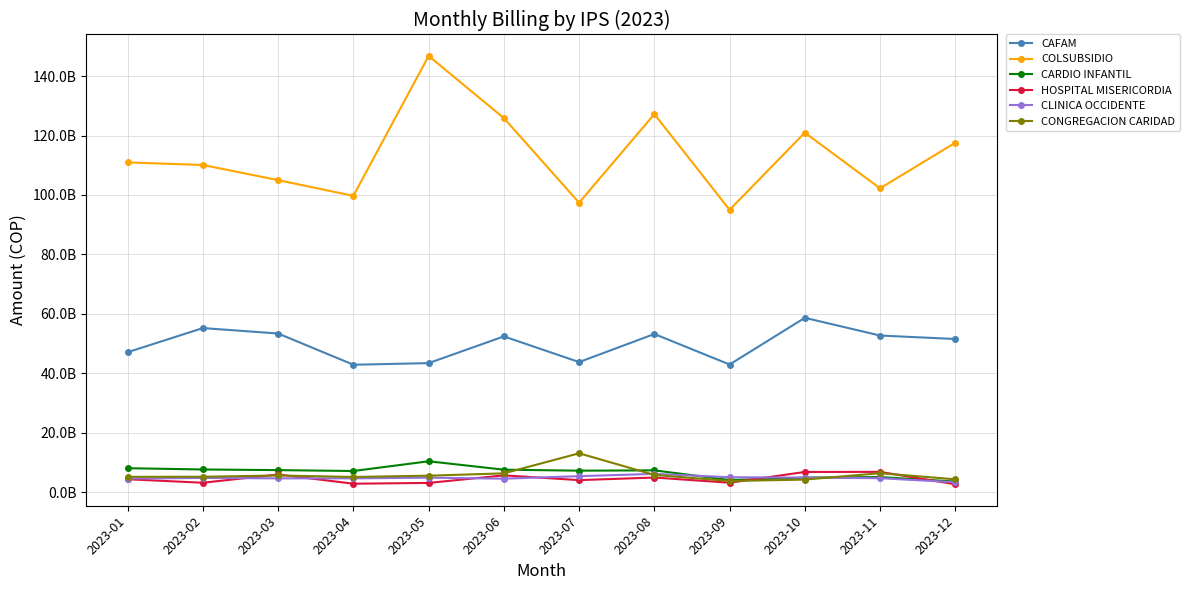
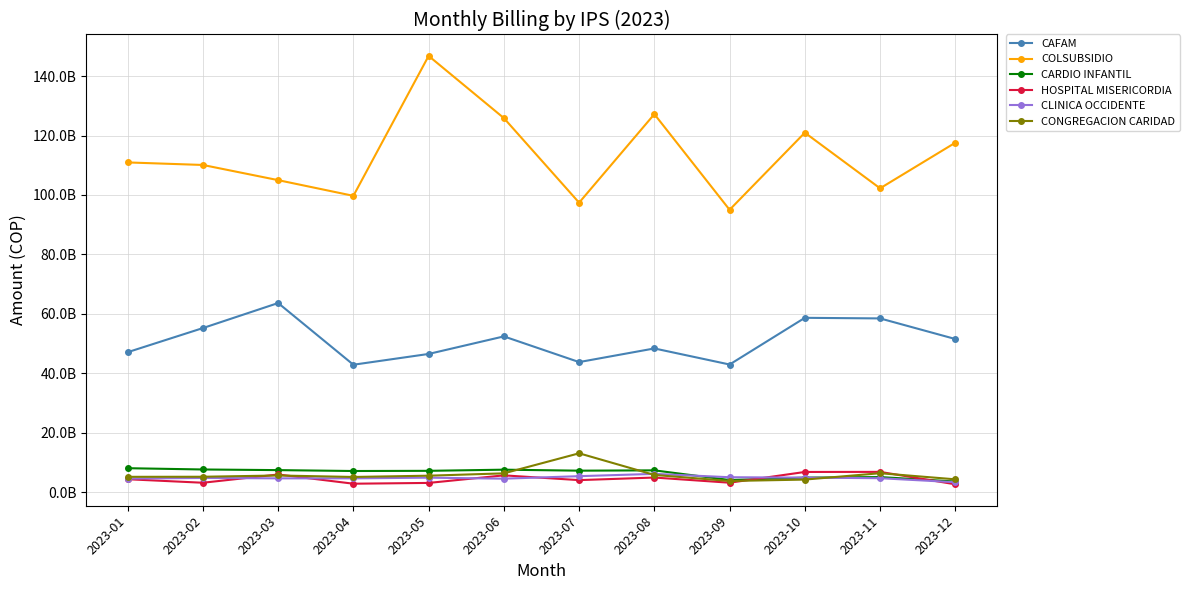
CAFAM, 2023-03: 53000000000 -> 64000000000
CAFAM, 2023-05: 43000000000 -> 46000000000
CARDIO INFANTIL, 2023-05: 10000000000 -> 7000000000
CAFAM, 2023-08: 53000000000 -> 48000000000
CAFAM, 2023-11: 53000000000 -> 58000000000
